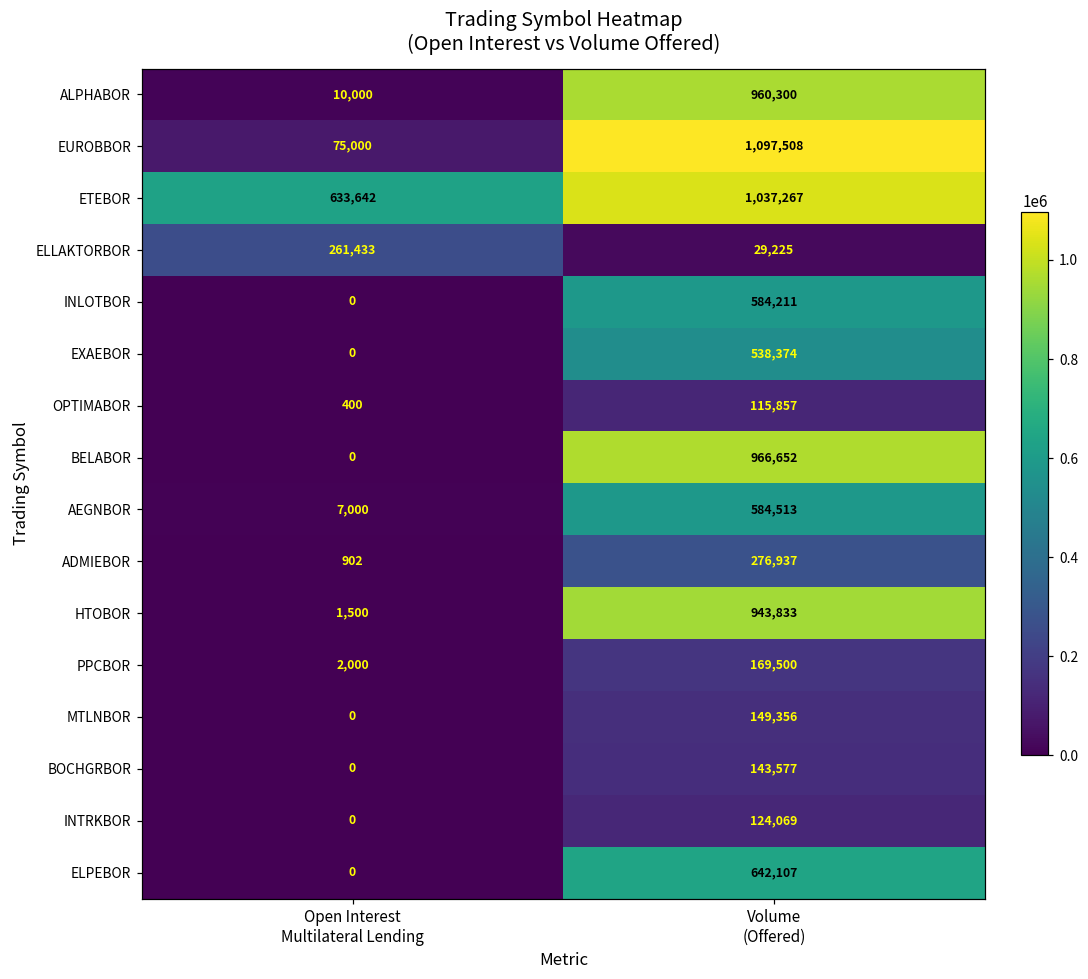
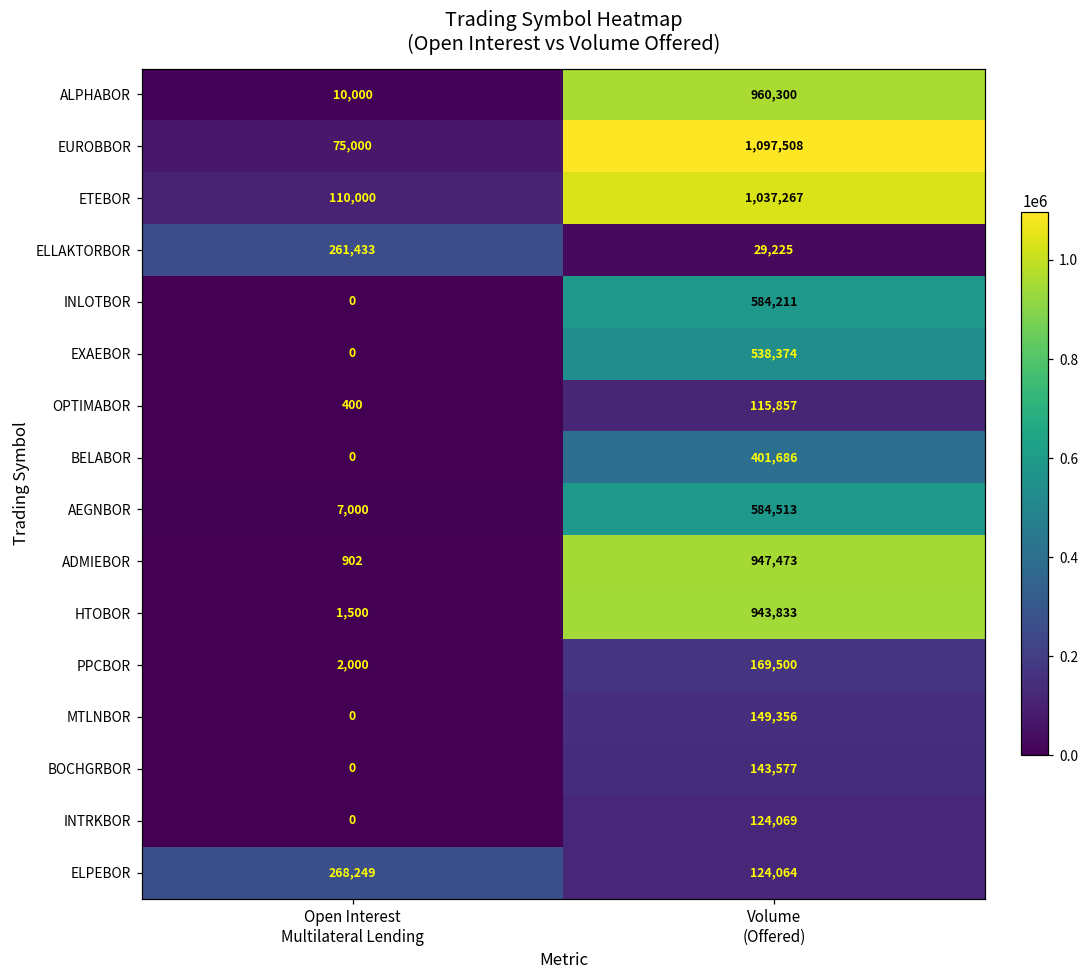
ETEBOR, Open Interest Multilateral Lending: 633,642 -> 110,000
BELABOR, Volume (Offered): 966,652 -> 401,686
ADMIEBOR, Volume (Offered): 276,937 -> 947,473
ELPEBOR, Open Interest Multilateral Lending: 0 -> 268,249
ELPEBOR, Volume (Offered): 642,107 -> 124,064
